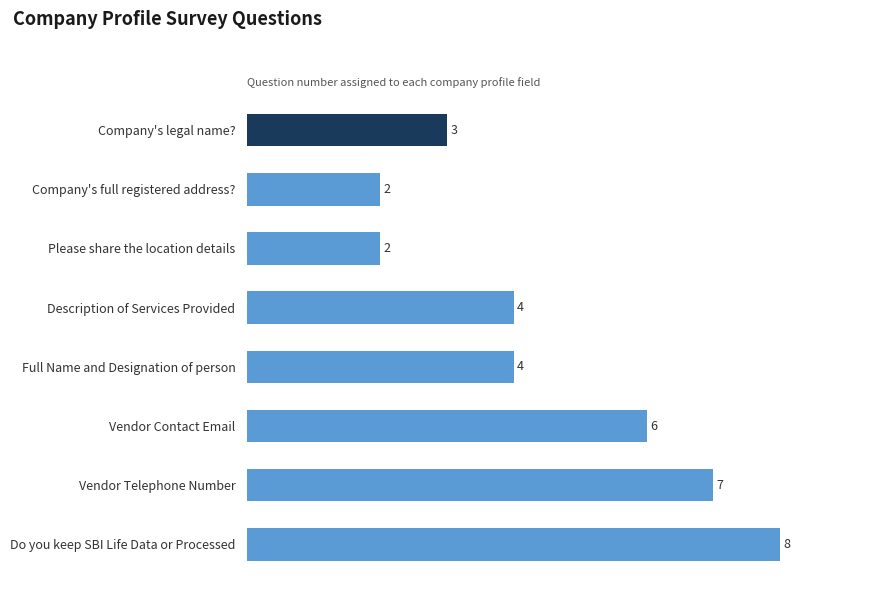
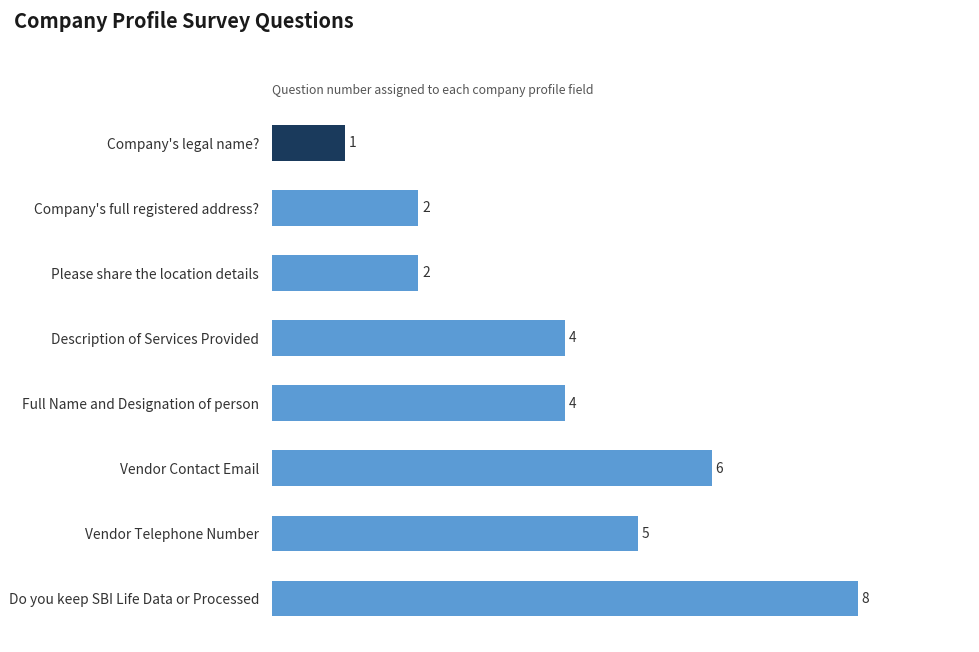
Company's legal name?: 3 -> 1
Vendor Telephone Number: 7 -> 5
